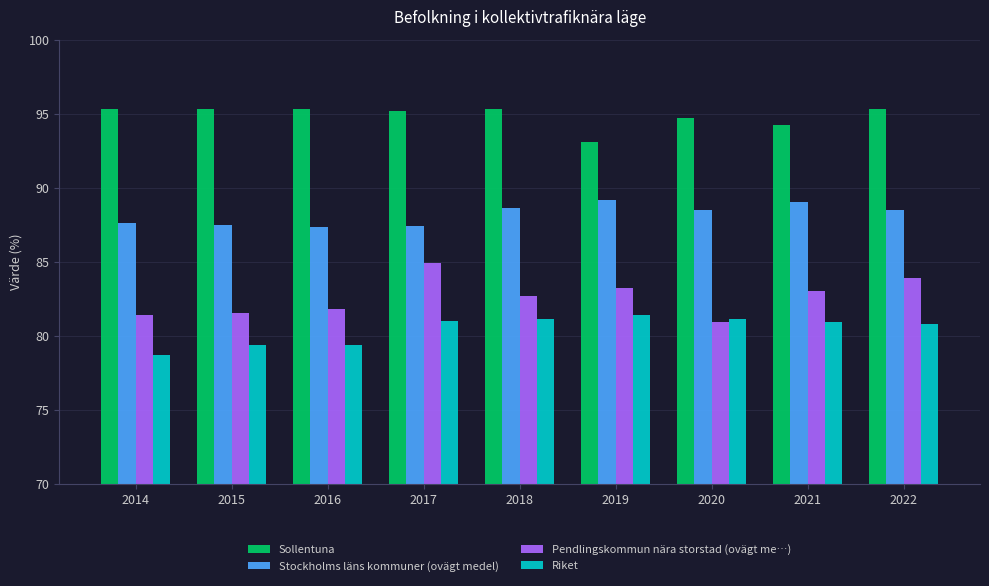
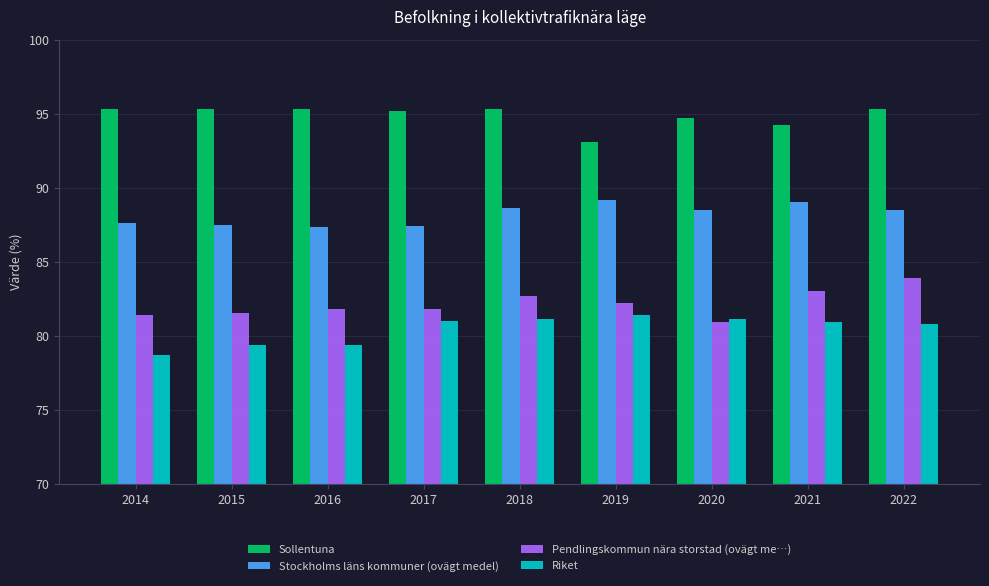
Pendlingskommun nära storstad (ovägt me…), 2017: 84.9 -> 81.8
Pendlingskommun nära storstad (ovägt me…), 2019: 83.3 -> 82.2
